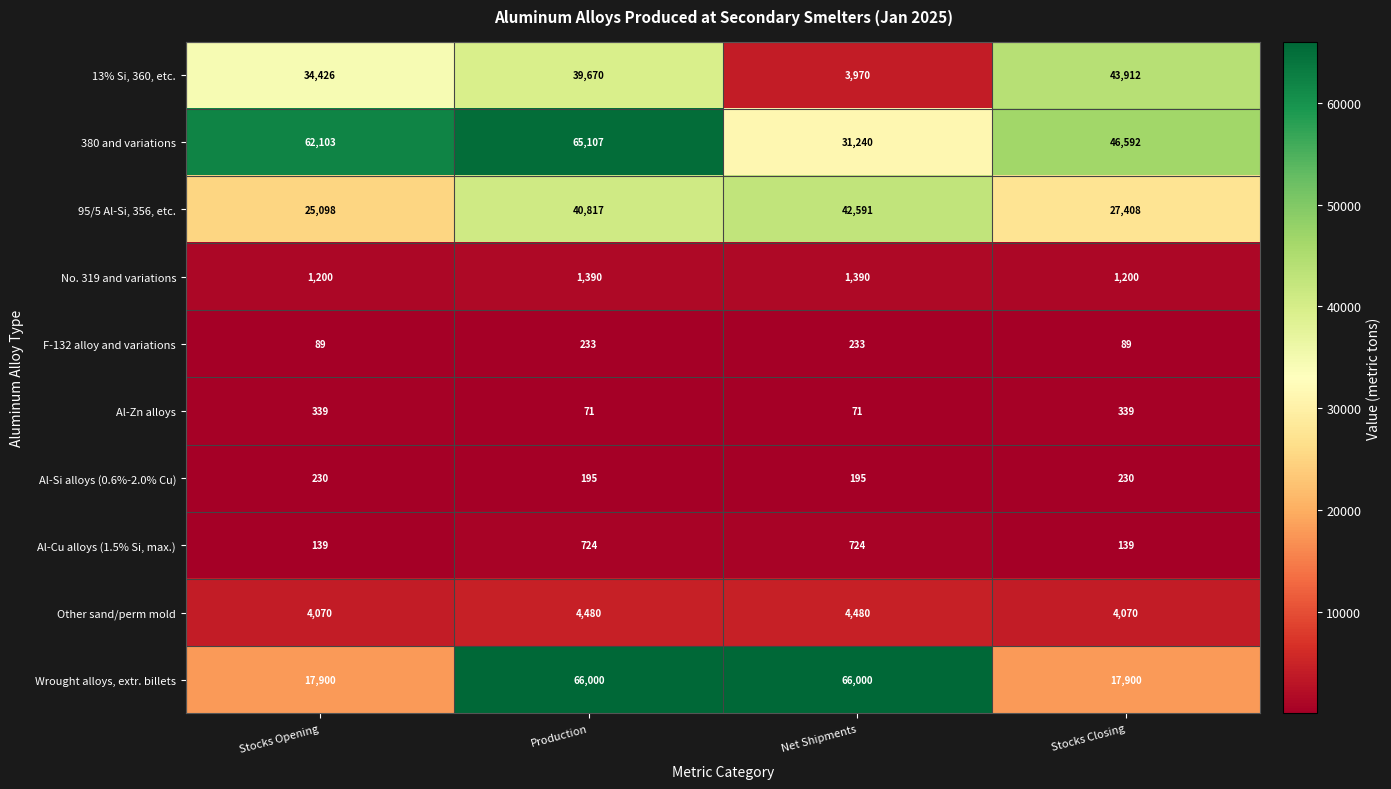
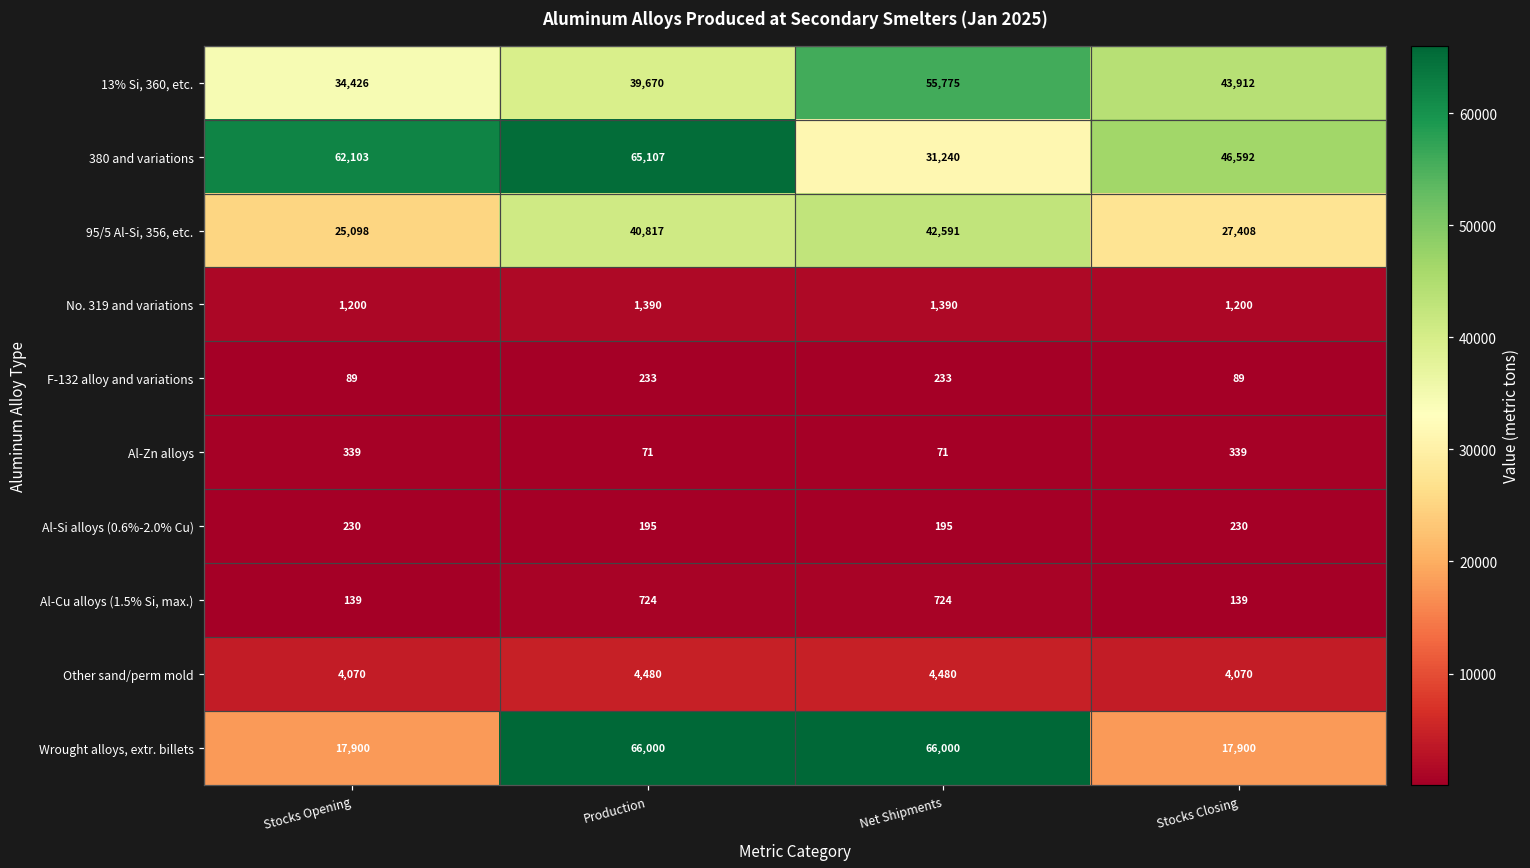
13% Si, 360, etc., Net Shipments: 3,970 -> 55,775
